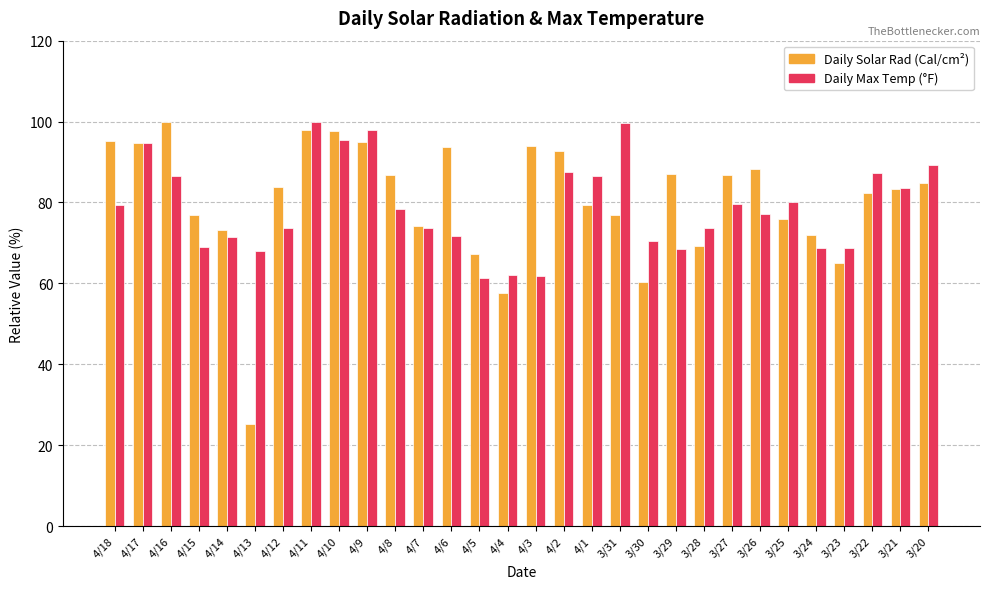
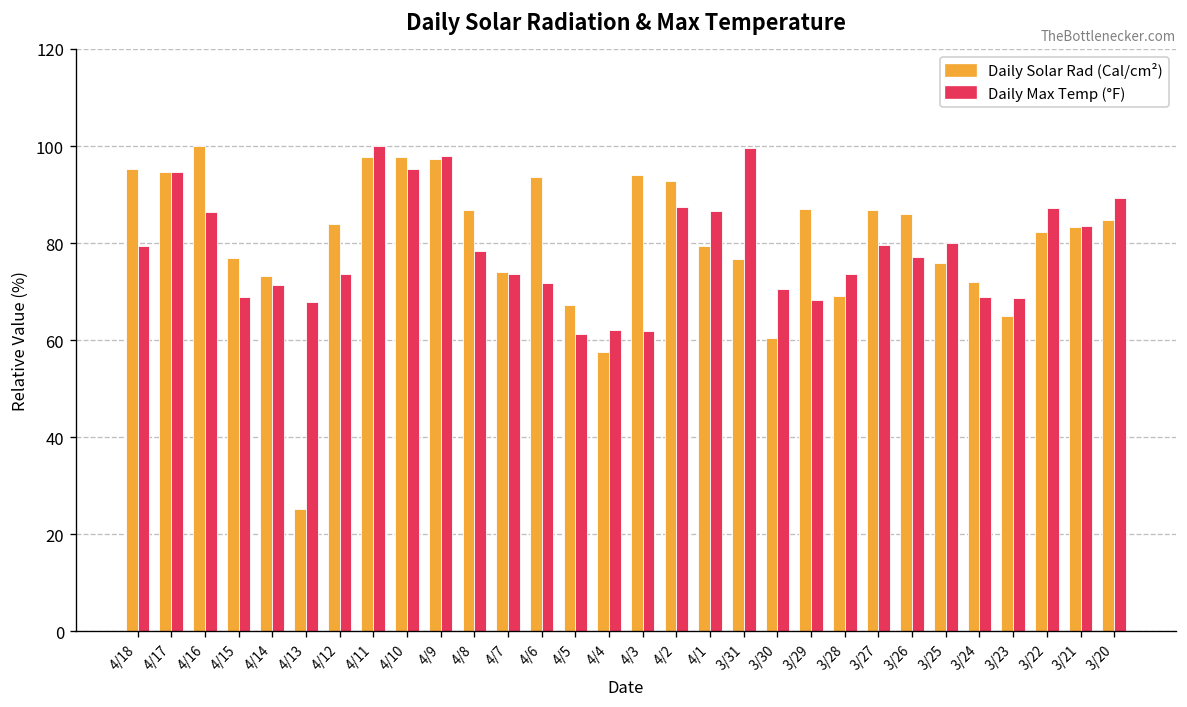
Daily Solar Rad (Cal/cm²), 4/9: 95 -> 97
Daily Solar Rad (Cal/cm²), 3/26: 88 -> 86
